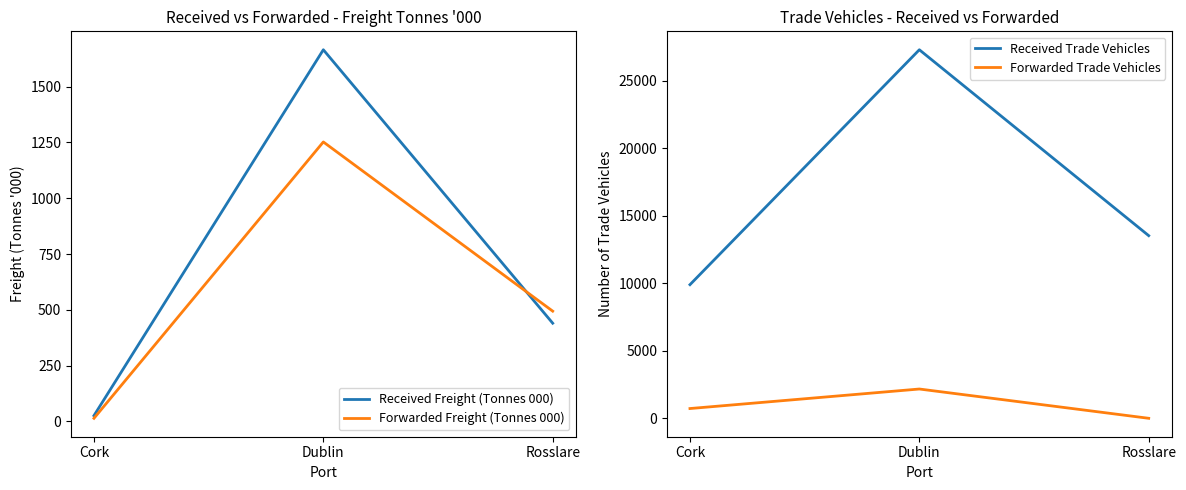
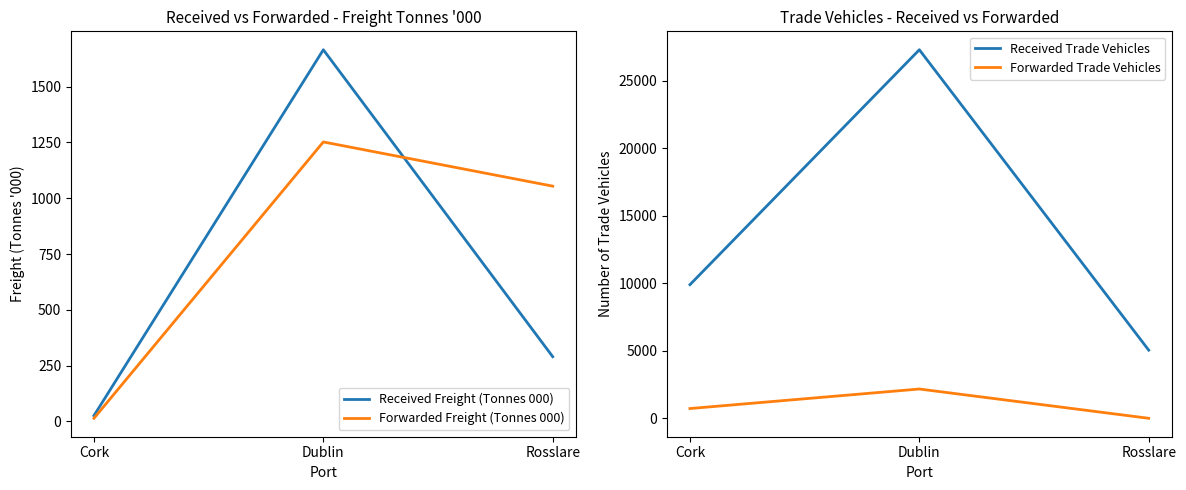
Received vs Forwarded - Freight Tonnes '000, Received Freight (Tonnes 000), Rosslare: 440 -> 290
Received vs Forwarded - Freight Tonnes '000, Forwarded Freight (Tonnes 000), Rosslare: 490 -> 1050
Trade Vehicles - Received vs Forwarded, Received Trade Vehicles, Rosslare: 13500 -> 5100
